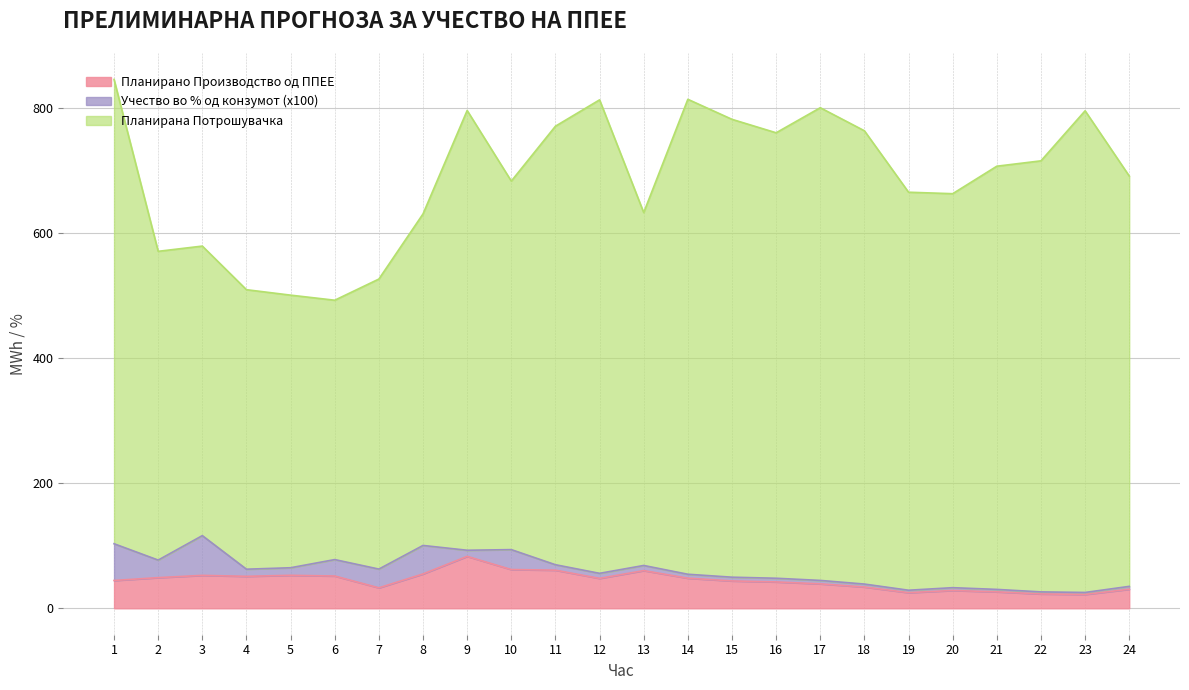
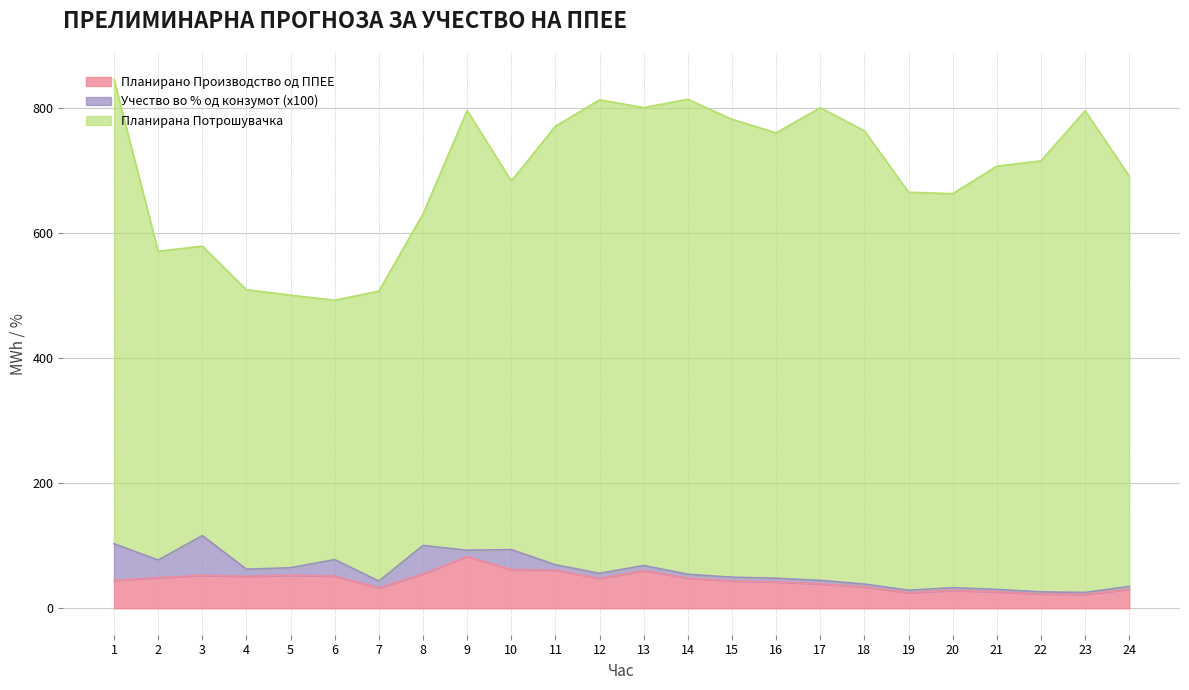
Учество во % од конзумот (x100), 7: 30 -> 10
Планирана Потрошувачка, 13: 560 -> 730
